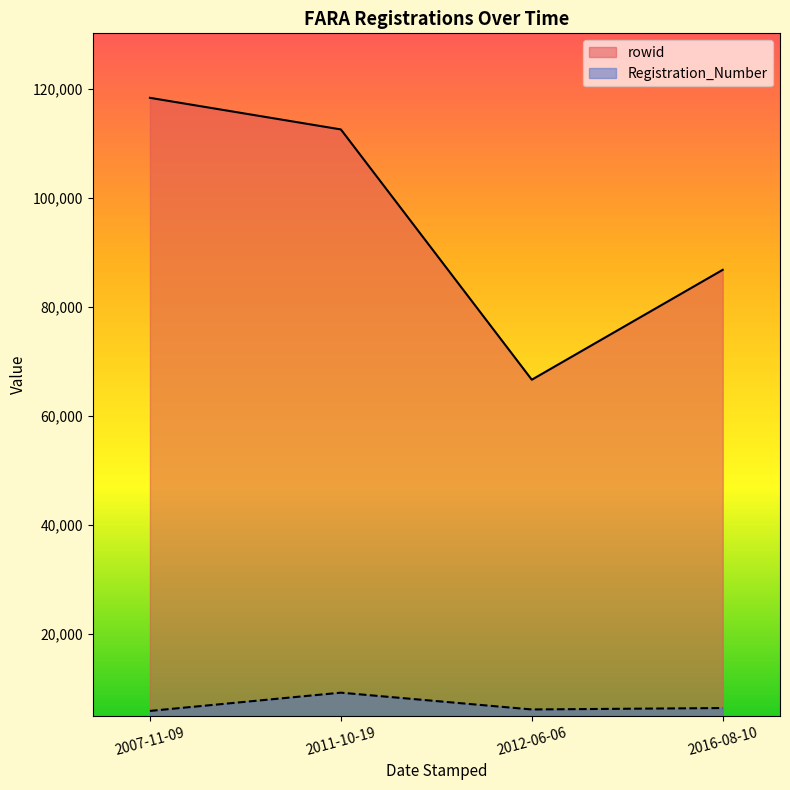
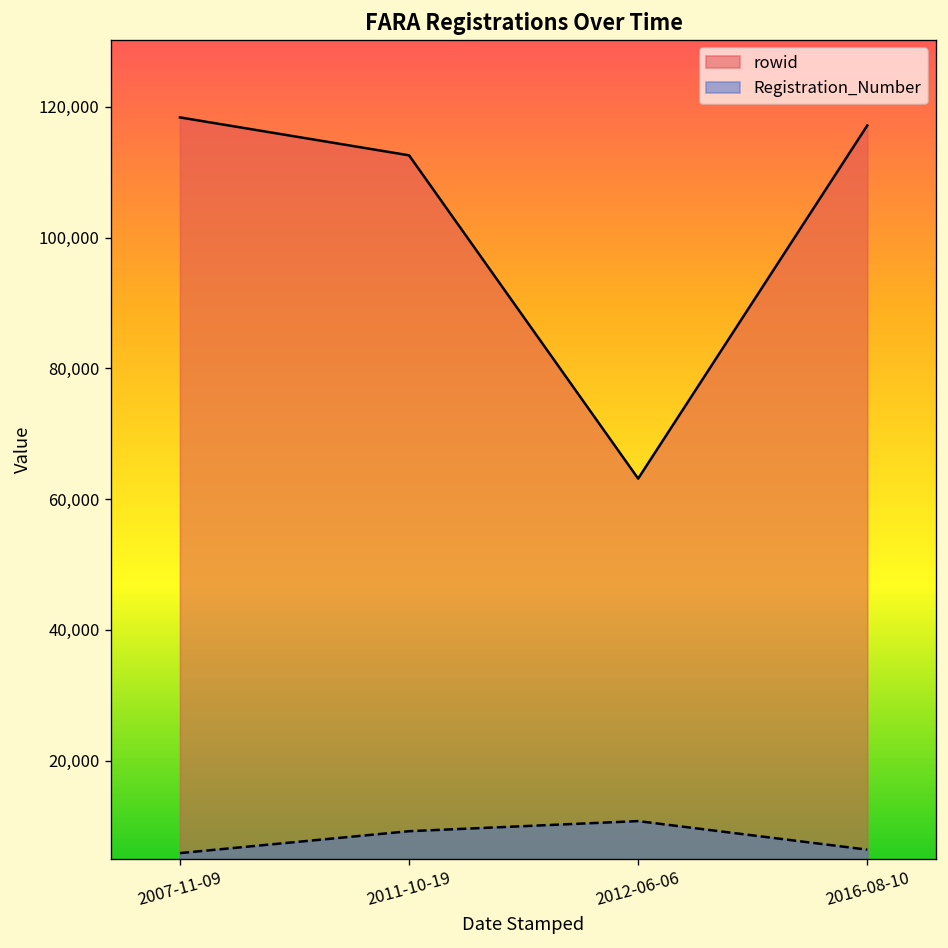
rowid, 2012-06-06: 67,000 -> 63,000
Registration_Number, 2012-06-06: 6,000 -> 11,000
rowid, 2016-08-10: 87,000 -> 117,000
